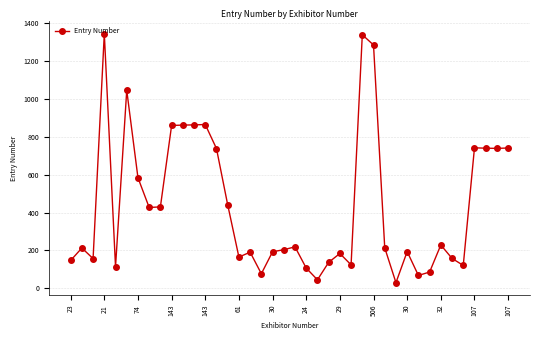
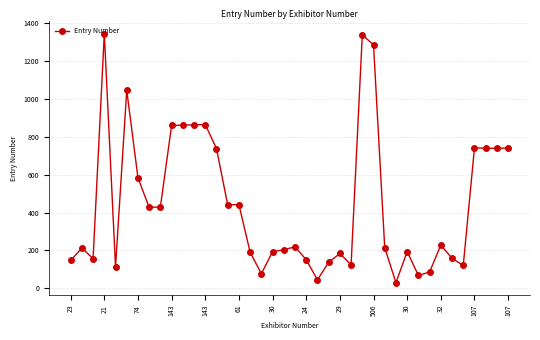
61: 170 -> 440
24: 110 -> 150
